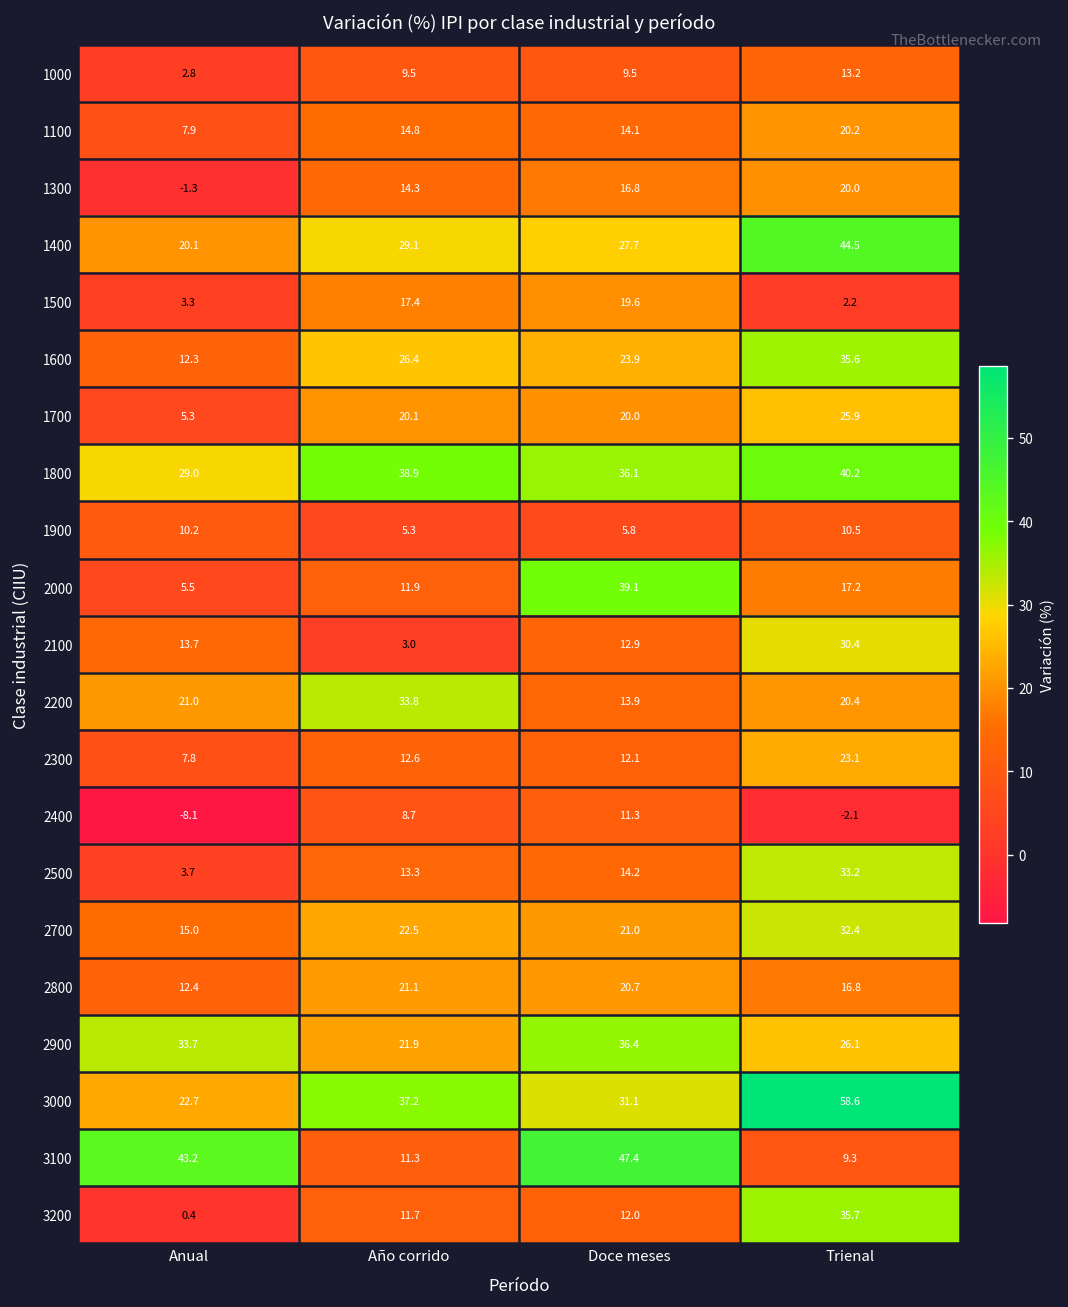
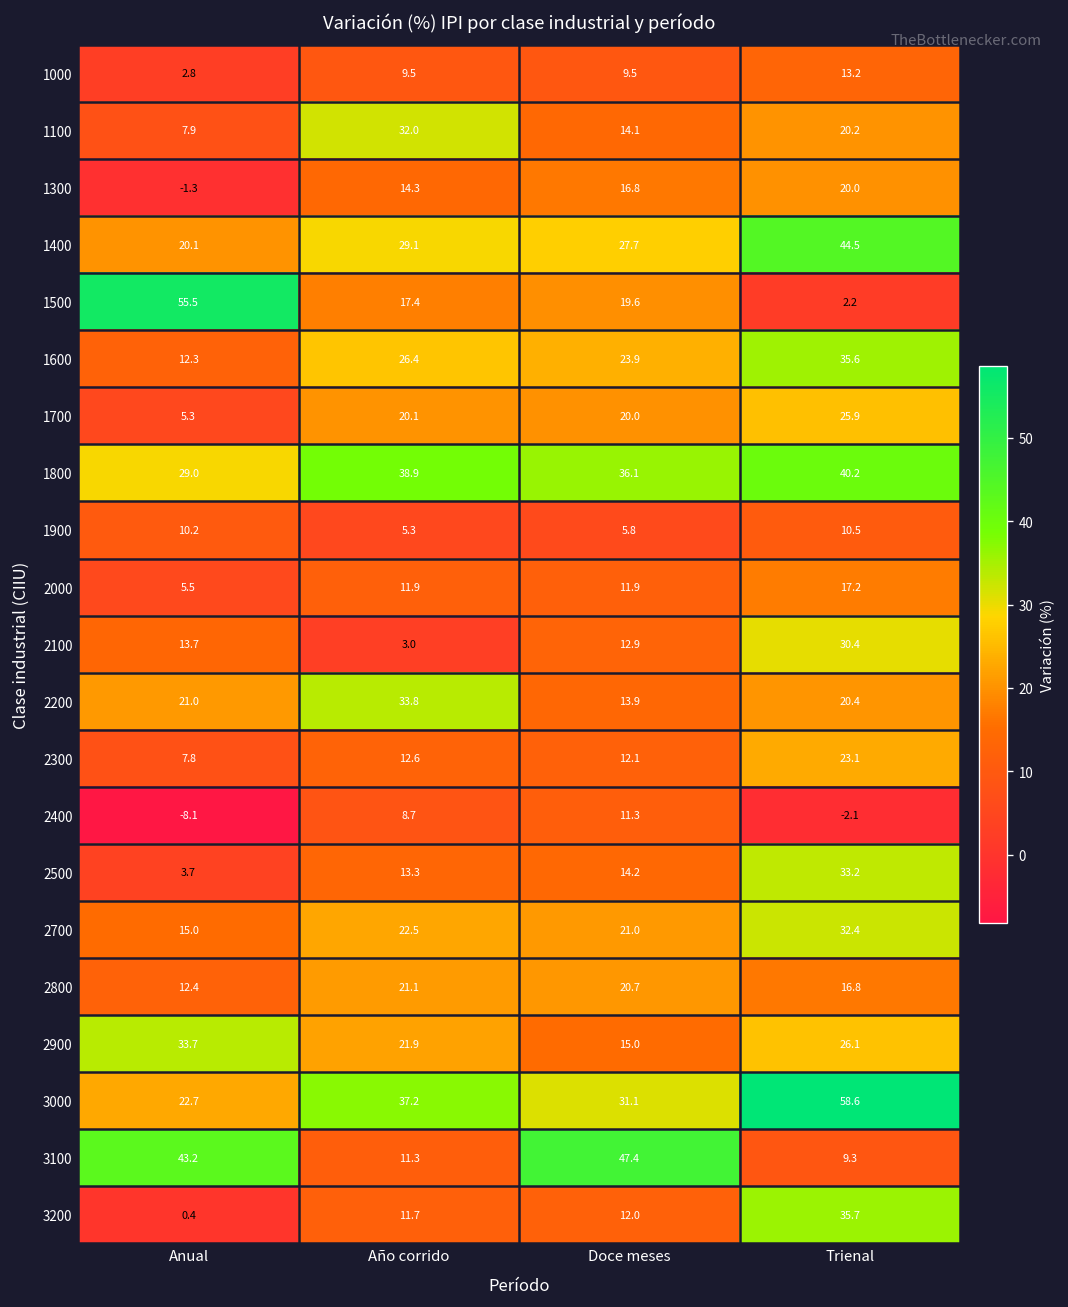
1100, Año corrido: 14.8 -> 32.0
1500, Anual: 3.3 -> 55.5
2000, Doce meses: 39.1 -> 11.9
2900, Doce meses: 36.4 -> 15.0
